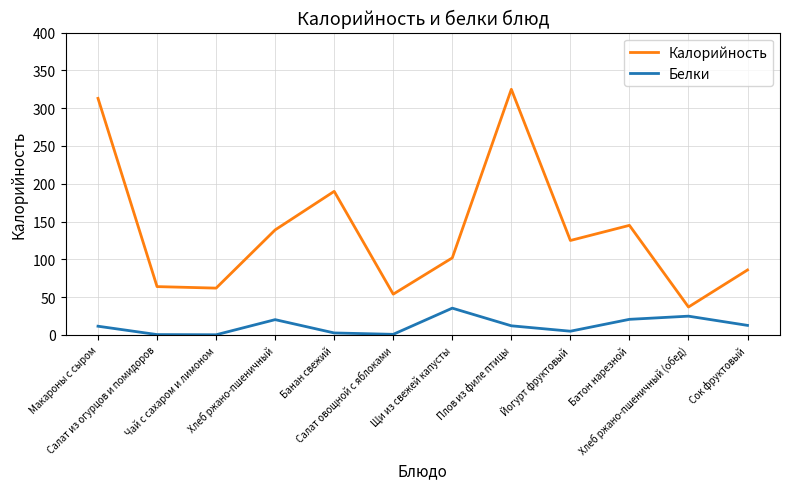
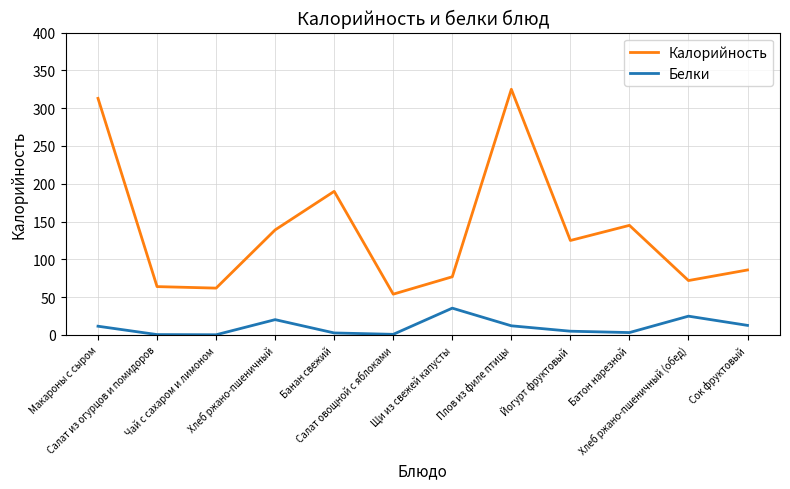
Калорийность, Щи из свежей капусты: 100 -> 80
Белки, Батон нарезной: 20 -> 0
Калорийность, Хлеб ржано-пшеничный (обед): 40 -> 70
